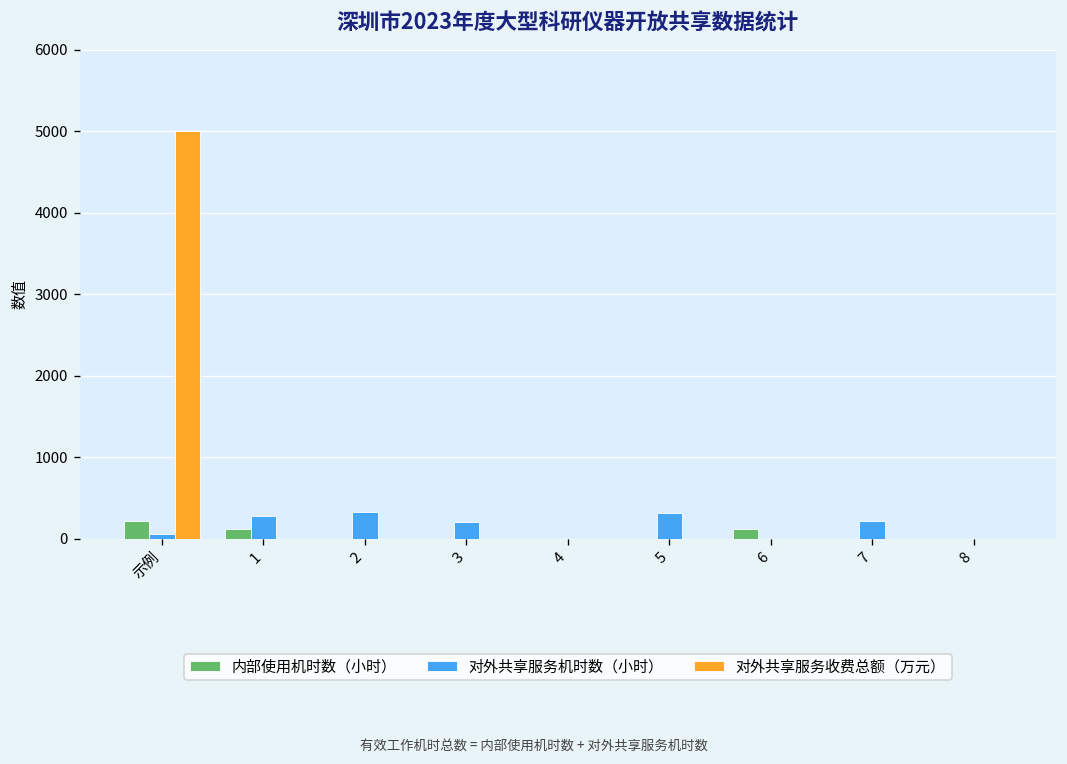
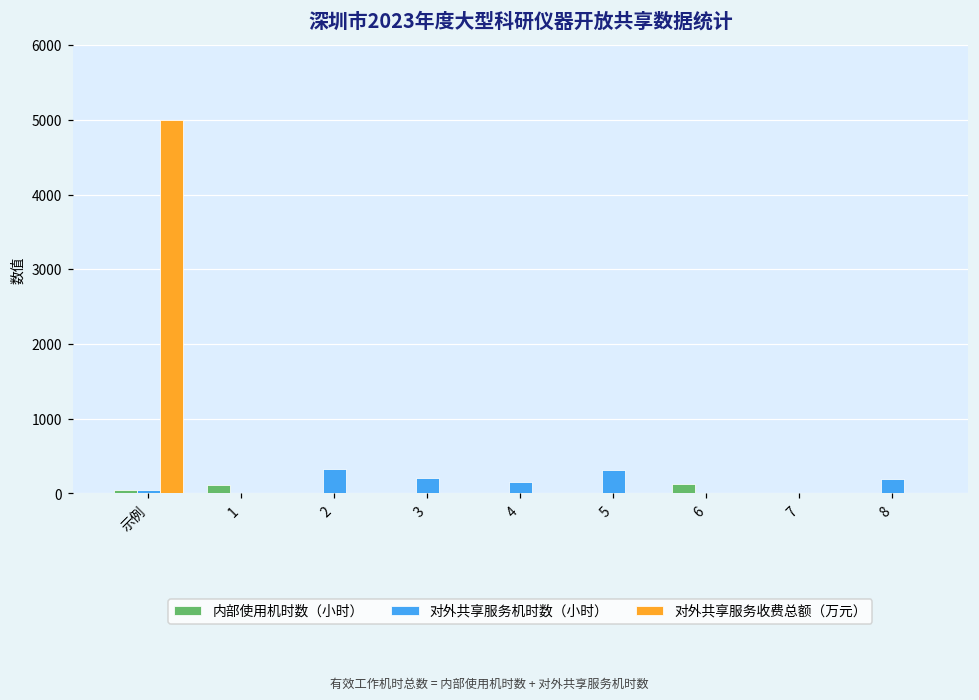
内部使用机时数（小时）, 示例: 200 -> 100
对外共享服务机时数（小时）, 1: 300 -> 0
对外共享服务机时数（小时）, 4: 0 -> 100
对外共享服务机时数（小时）, 7: 200 -> 0
对外共享服务机时数（小时）, 8: 0 -> 200
